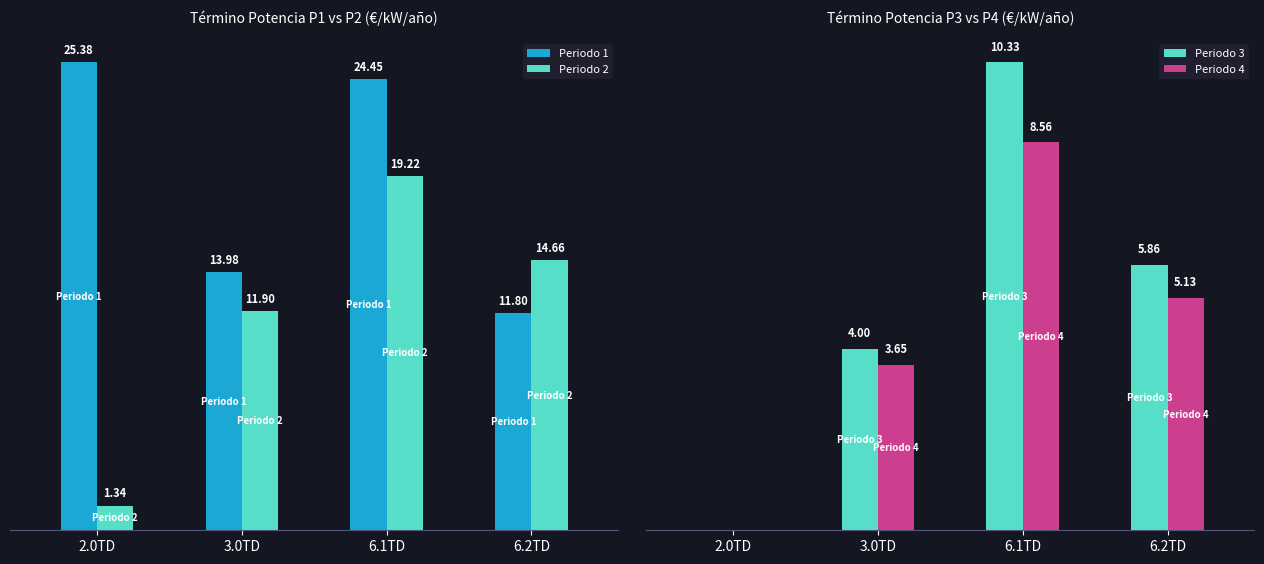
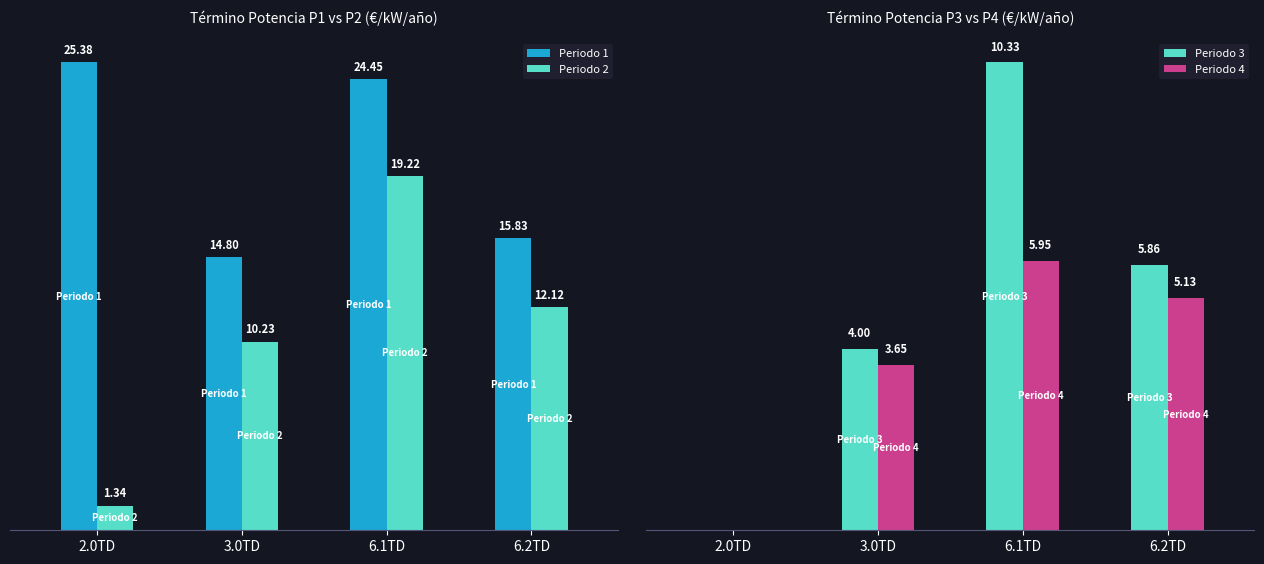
Término Potencia P1 vs P2 (€/kW/año), Periodo 1, 3.0TD: 13.98 -> 14.80
Término Potencia P1 vs P2 (€/kW/año), Periodo 2, 3.0TD: 11.90 -> 10.23
Término Potencia P1 vs P2 (€/kW/año), Periodo 1, 6.2TD: 11.80 -> 15.83
Término Potencia P1 vs P2 (€/kW/año), Periodo 2, 6.2TD: 14.66 -> 12.12
Término Potencia P3 vs P4 (€/kW/año), Periodo 4, 6.1TD: 8.56 -> 5.95
